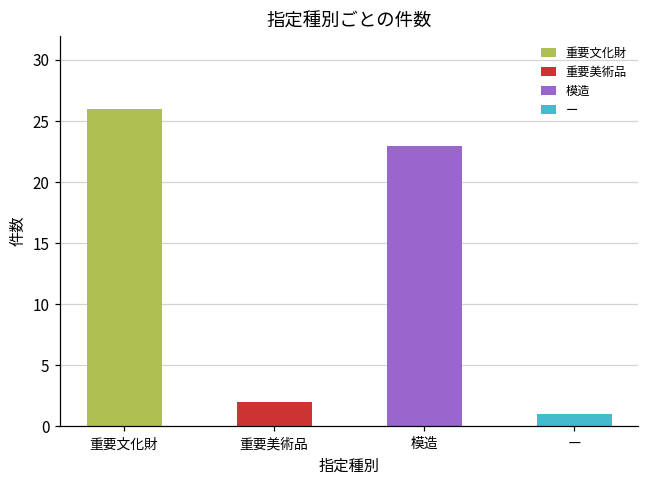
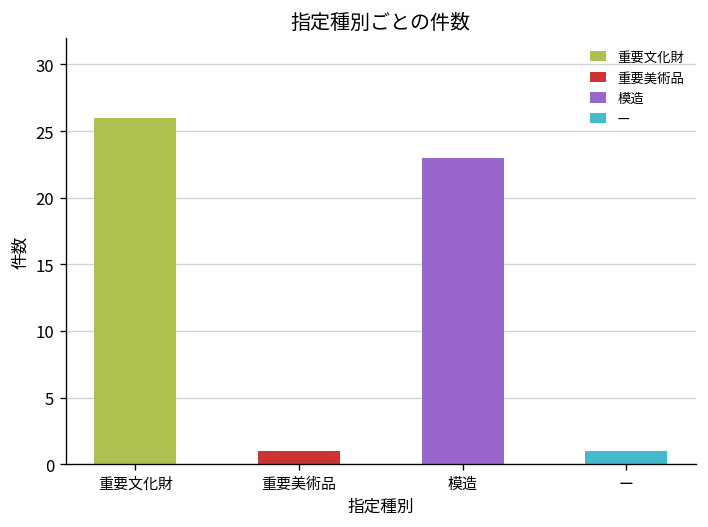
重要美術品: 2 -> 1
